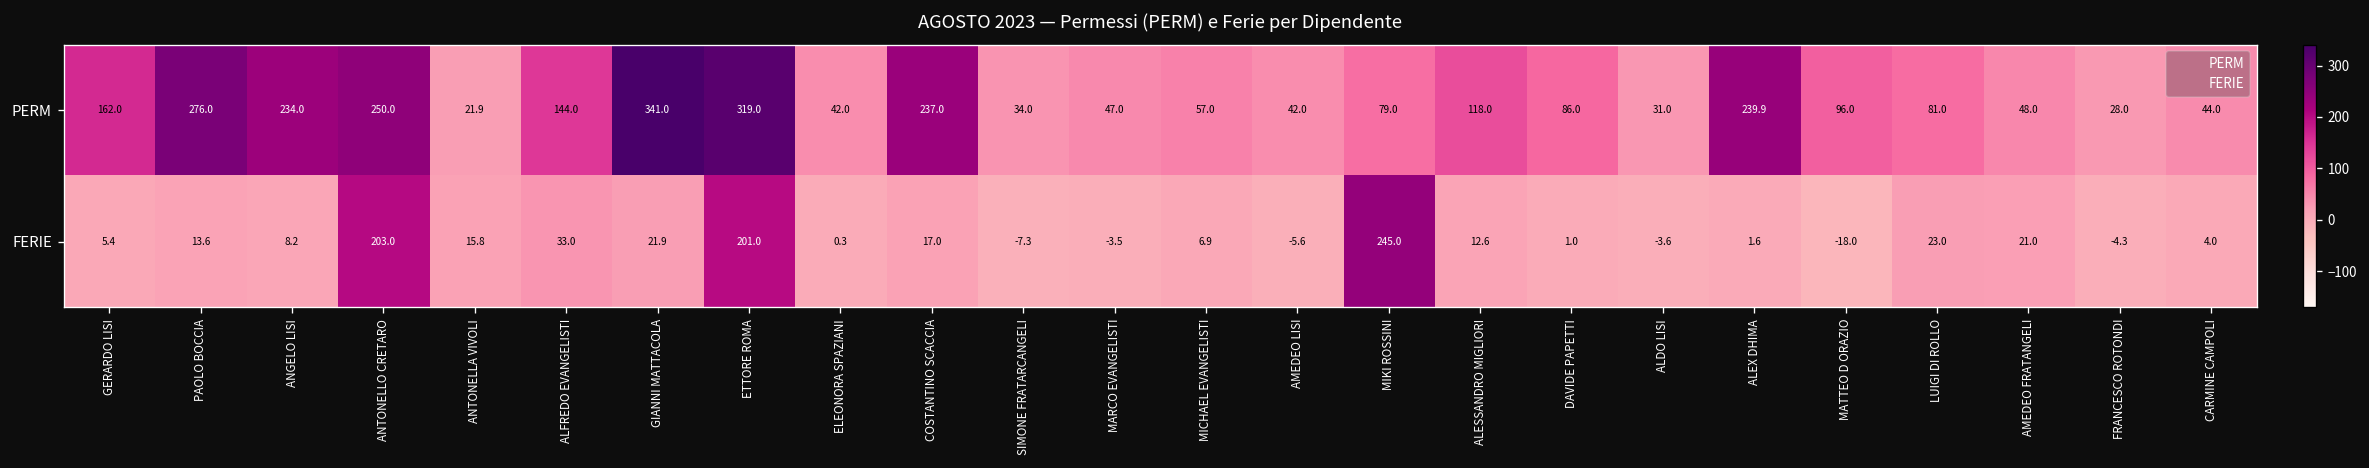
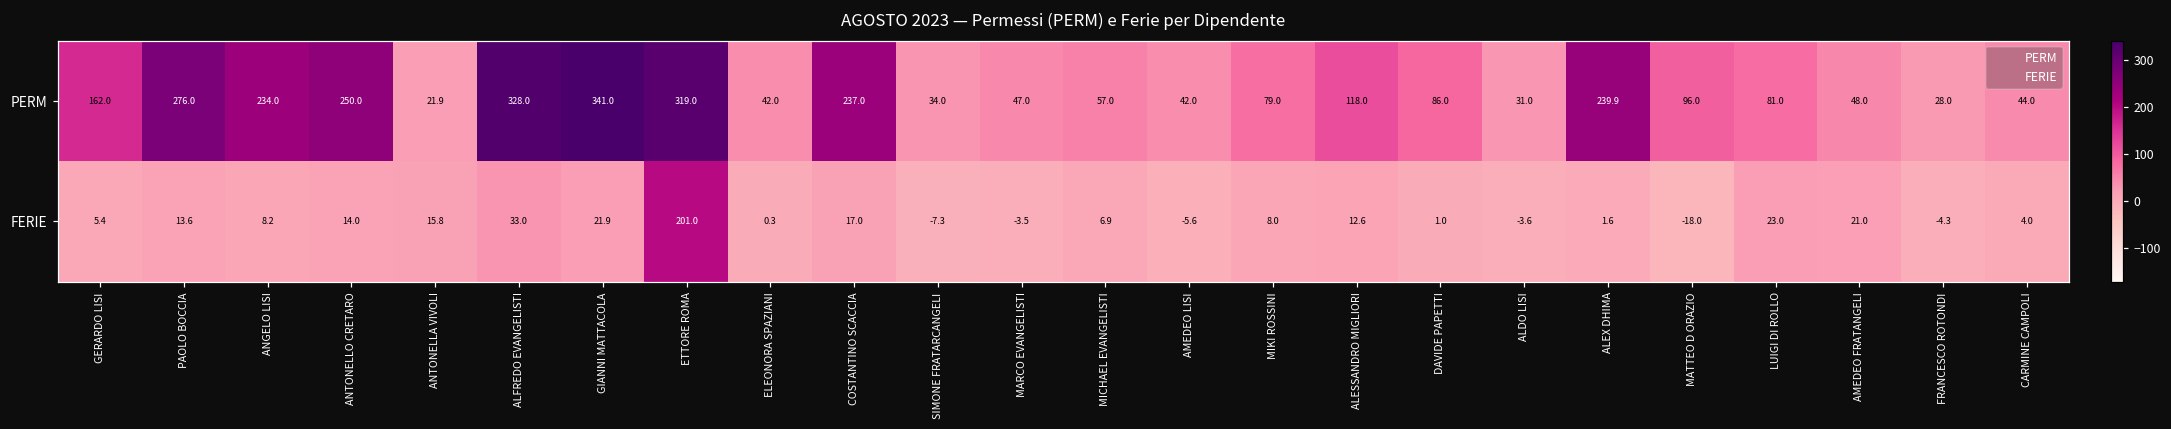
PERM, ALFREDO EVANGELISTI: 144.0 -> 328.0
FERIE, ANTONELLO CRETARO: 203.0 -> 14.0
FERIE, MIKI ROSSINI: 245.0 -> 8.0
